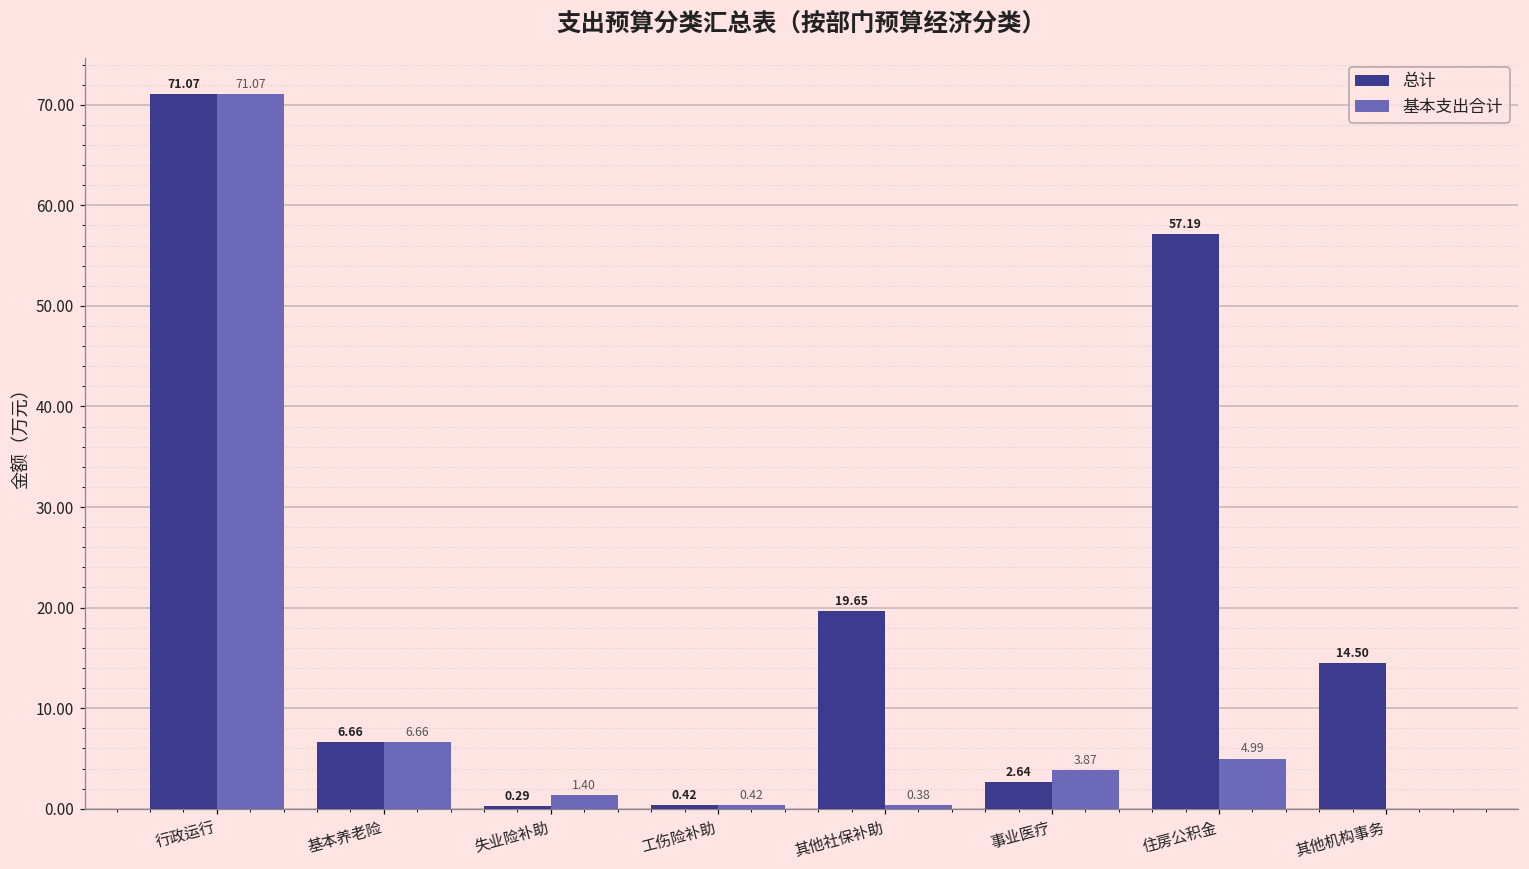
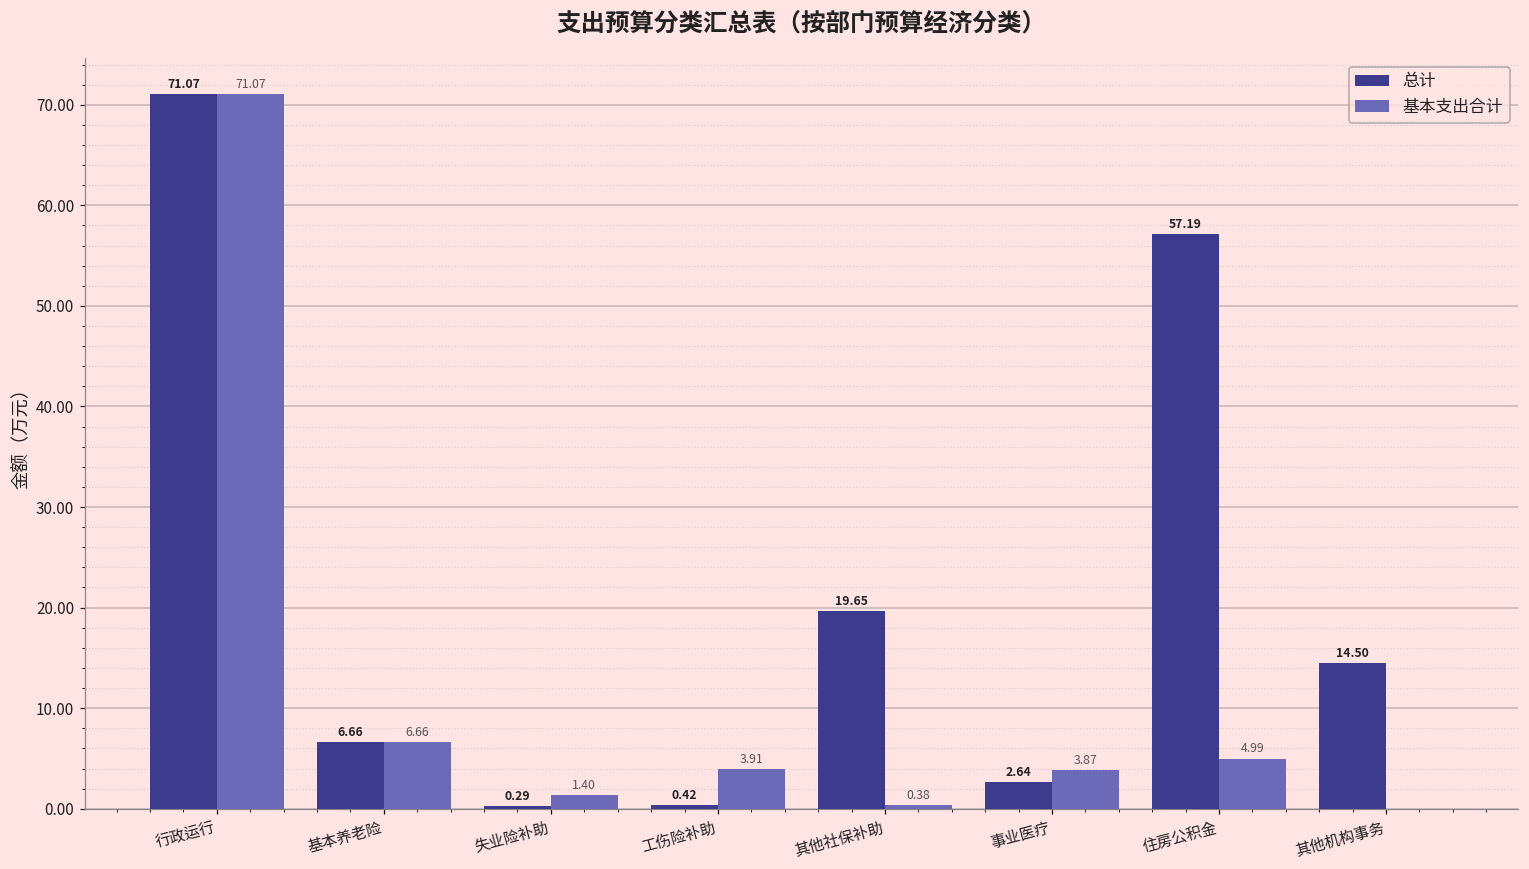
基本支出合计, 工伤险补助: 0.42 -> 3.91
